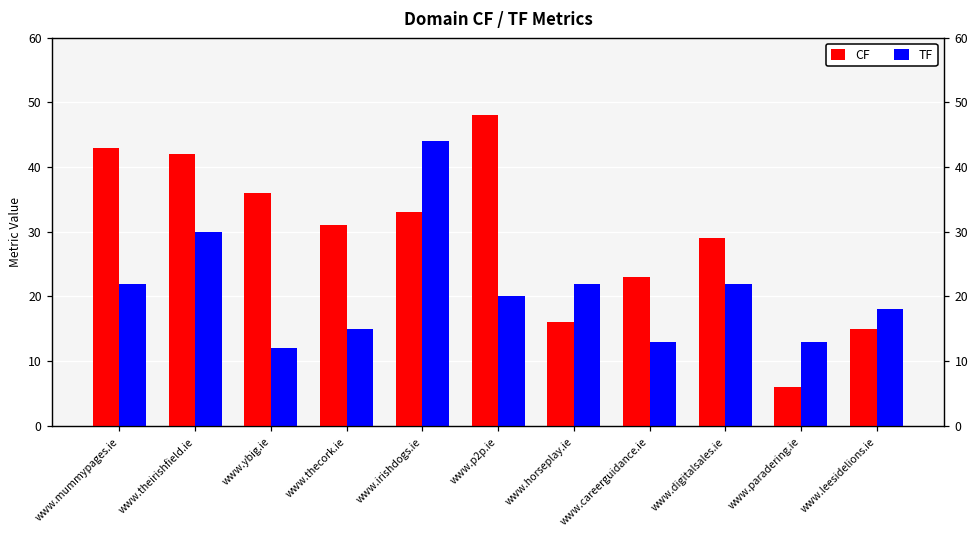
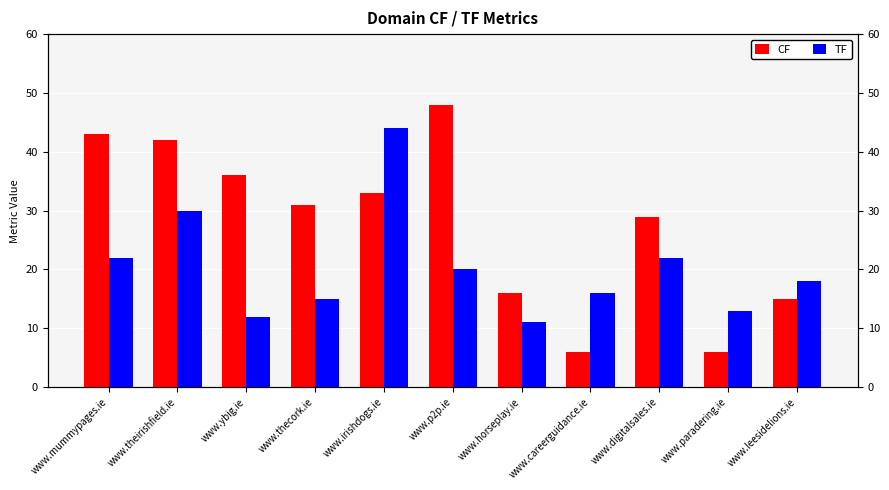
TF, www.horseplay.ie: 22 -> 11
CF, www.careerguidance.ie: 23 -> 6
TF, www.careerguidance.ie: 13 -> 16
